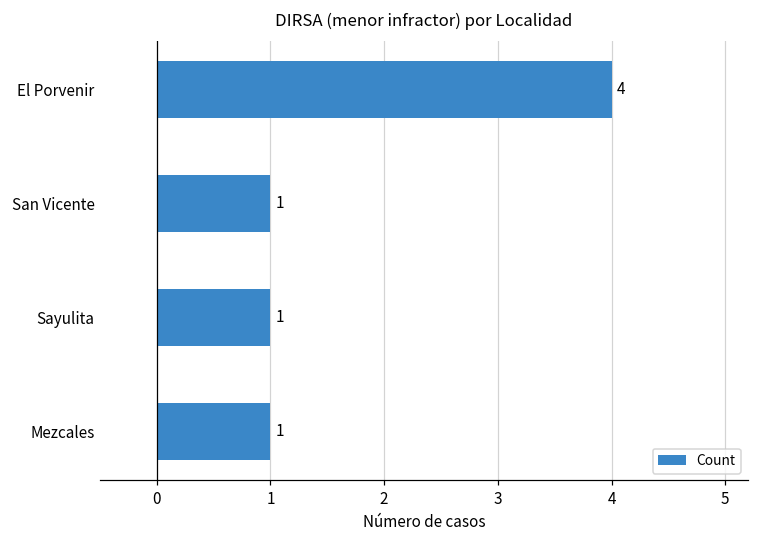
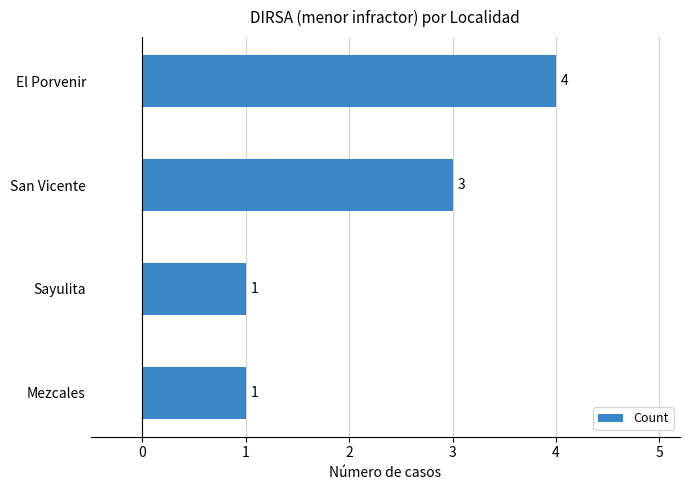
San Vicente: 1 -> 3
